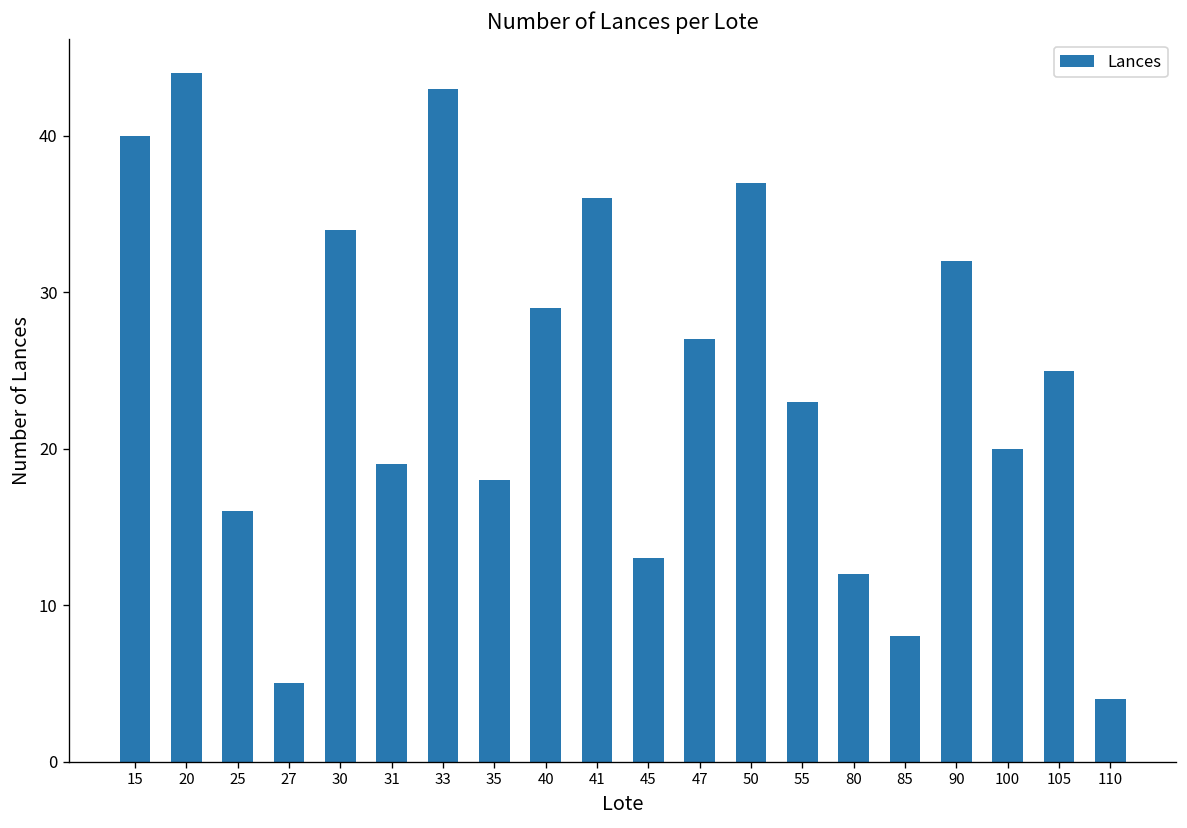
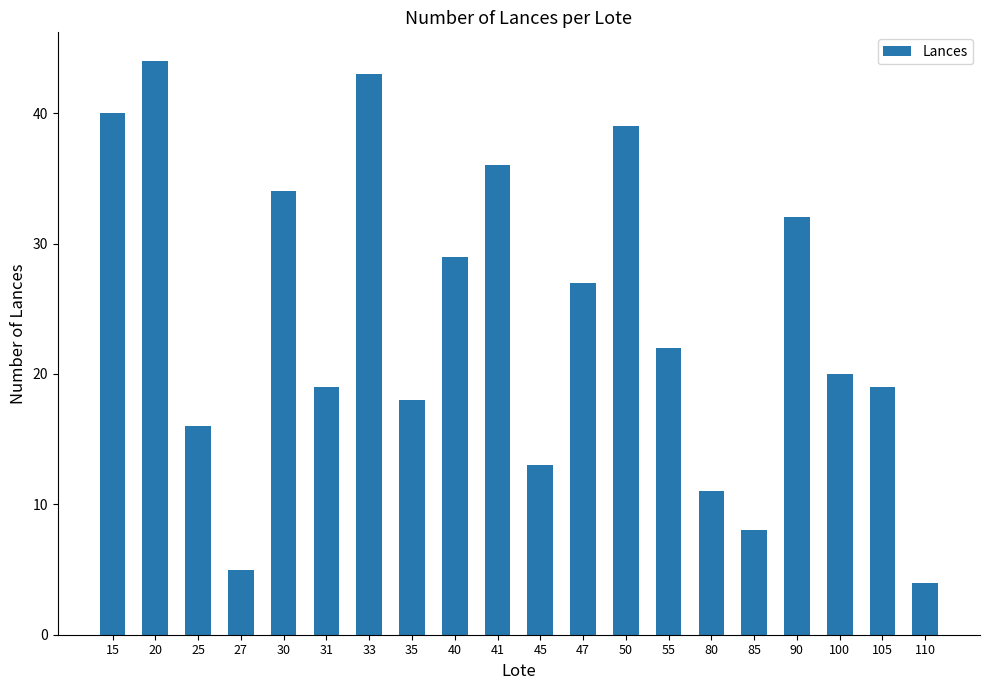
50: 37 -> 39
55: 23 -> 22
80: 12 -> 11
105: 25 -> 19
